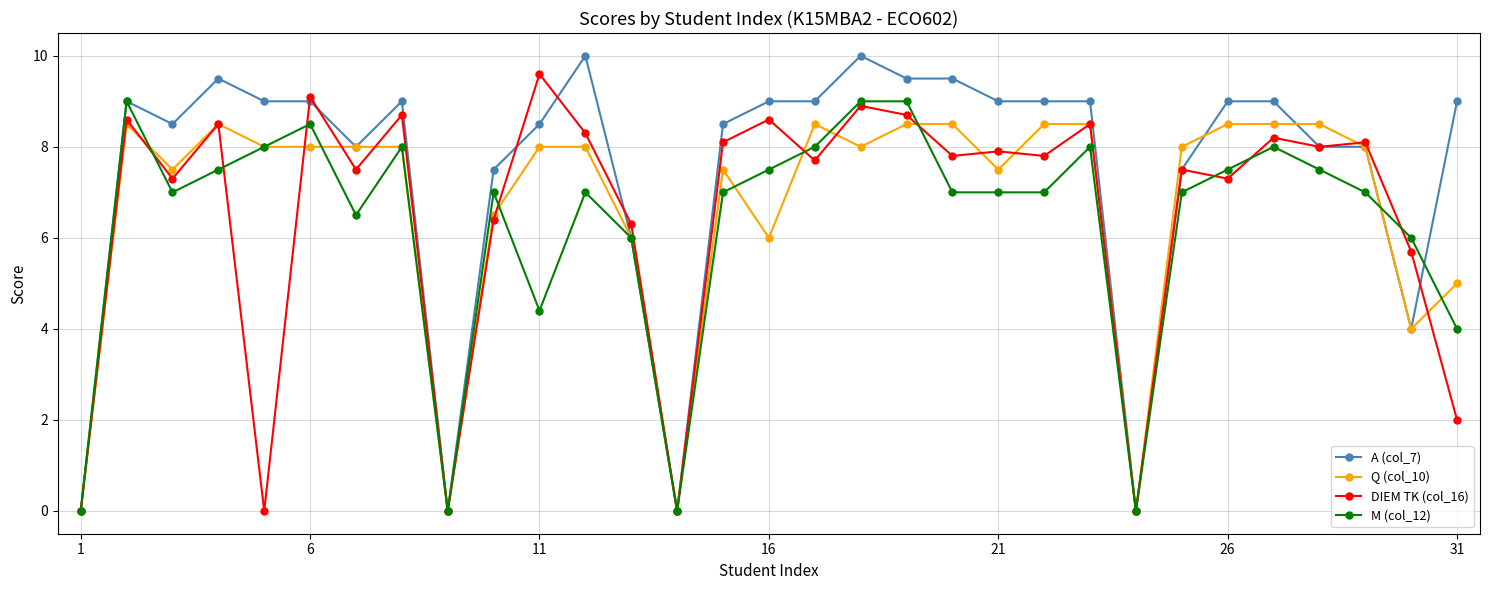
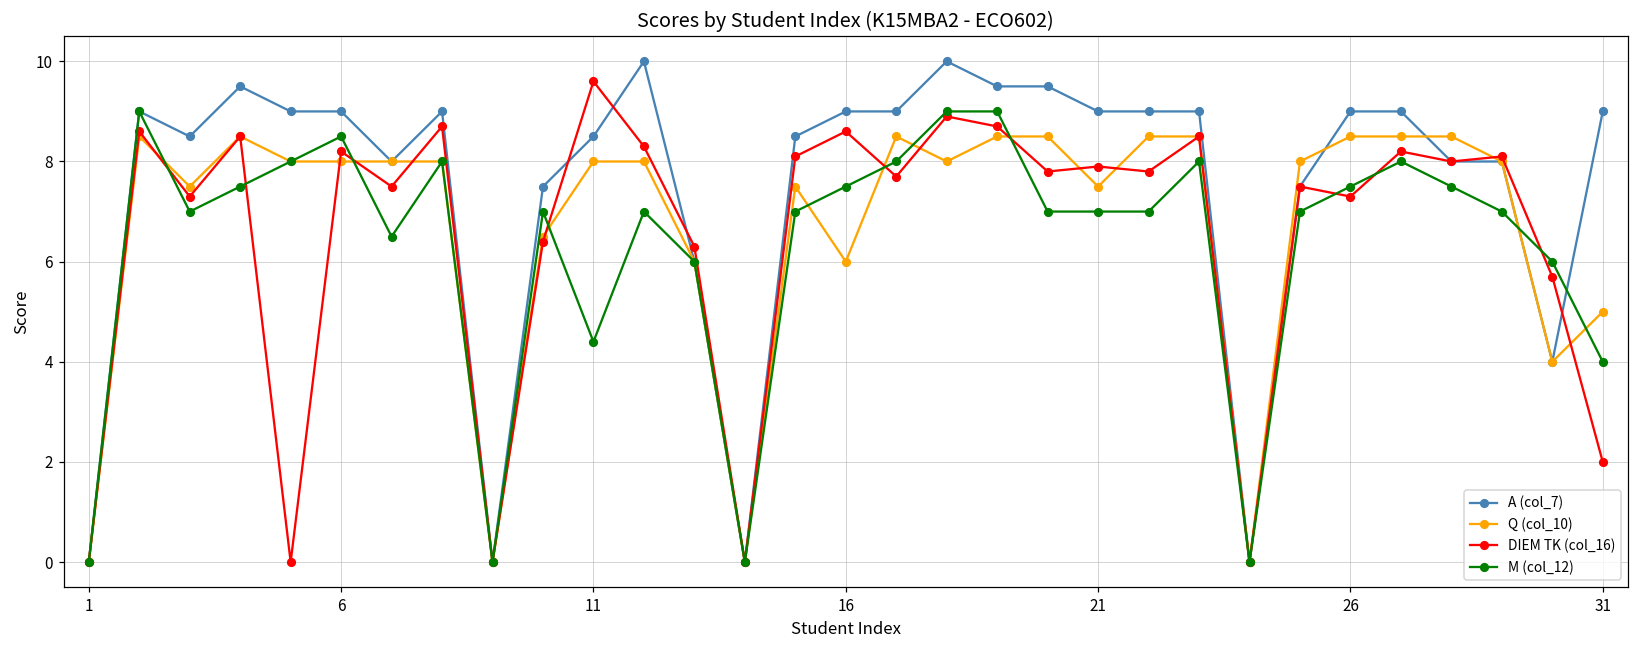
DIEM TK (col_16), 6: 9.1 -> 8.2
